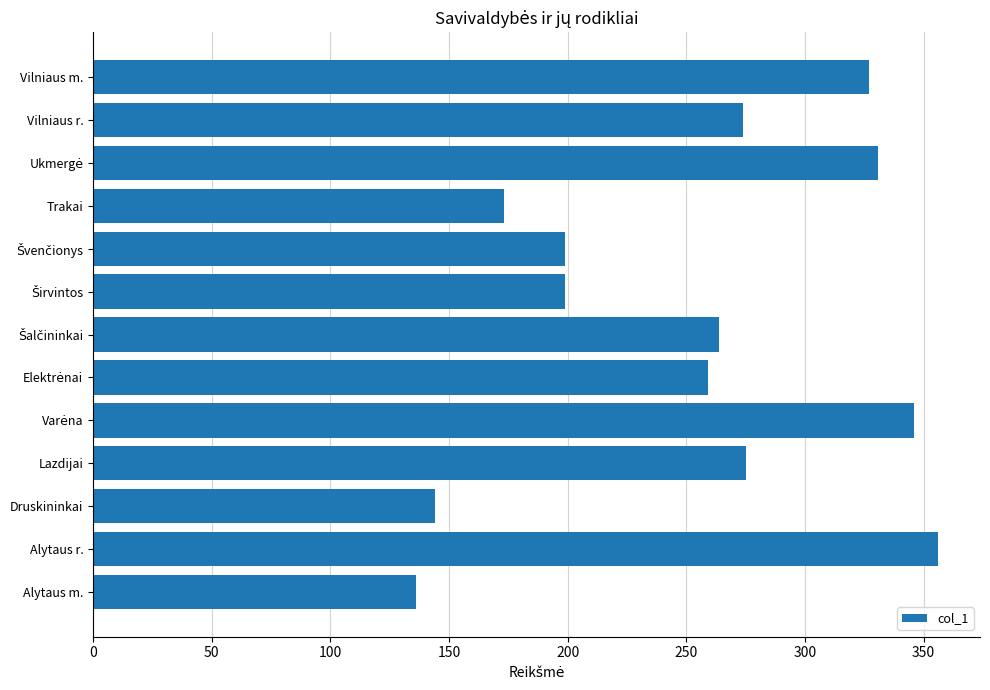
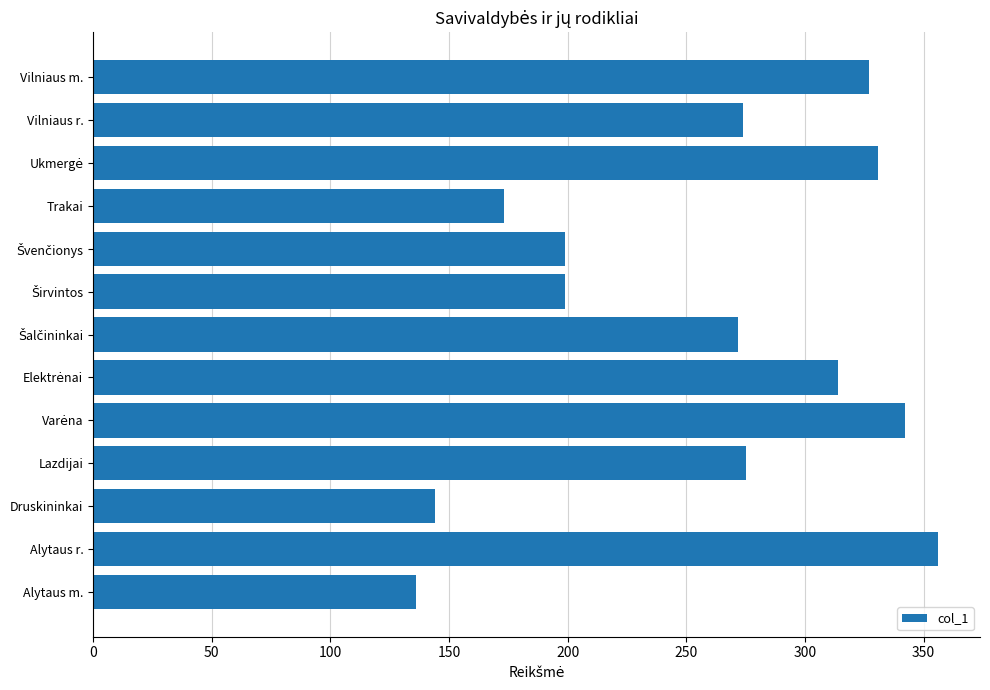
Šalčininkai: 264 -> 272
Elektrėnai: 259 -> 314
Varėna: 346 -> 342
